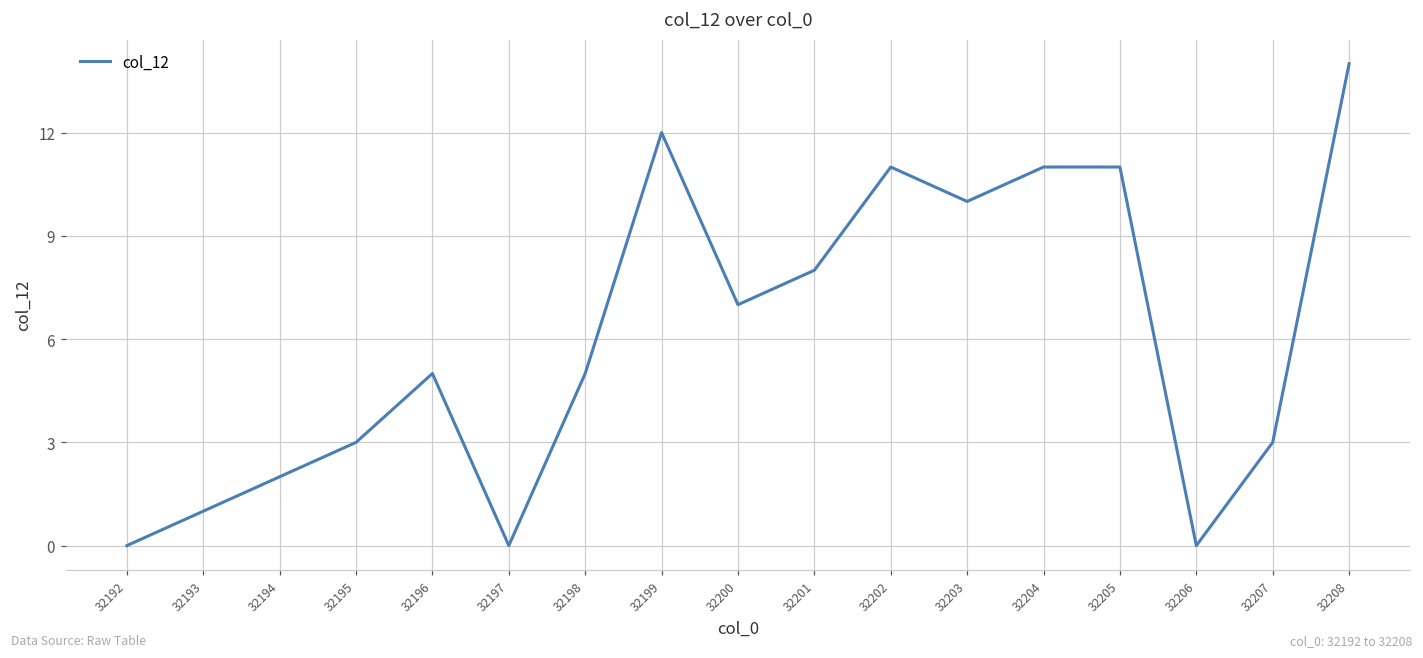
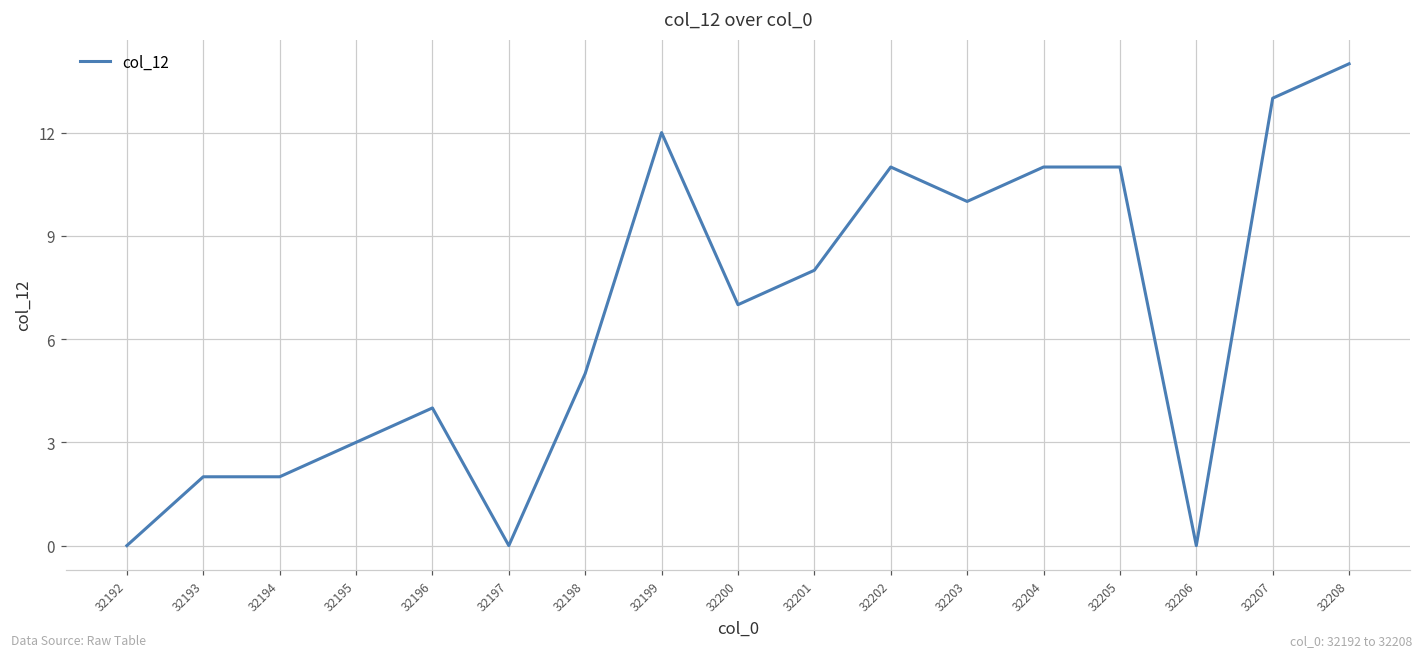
32193: 1 -> 2
32196: 5 -> 4
32207: 3 -> 13
